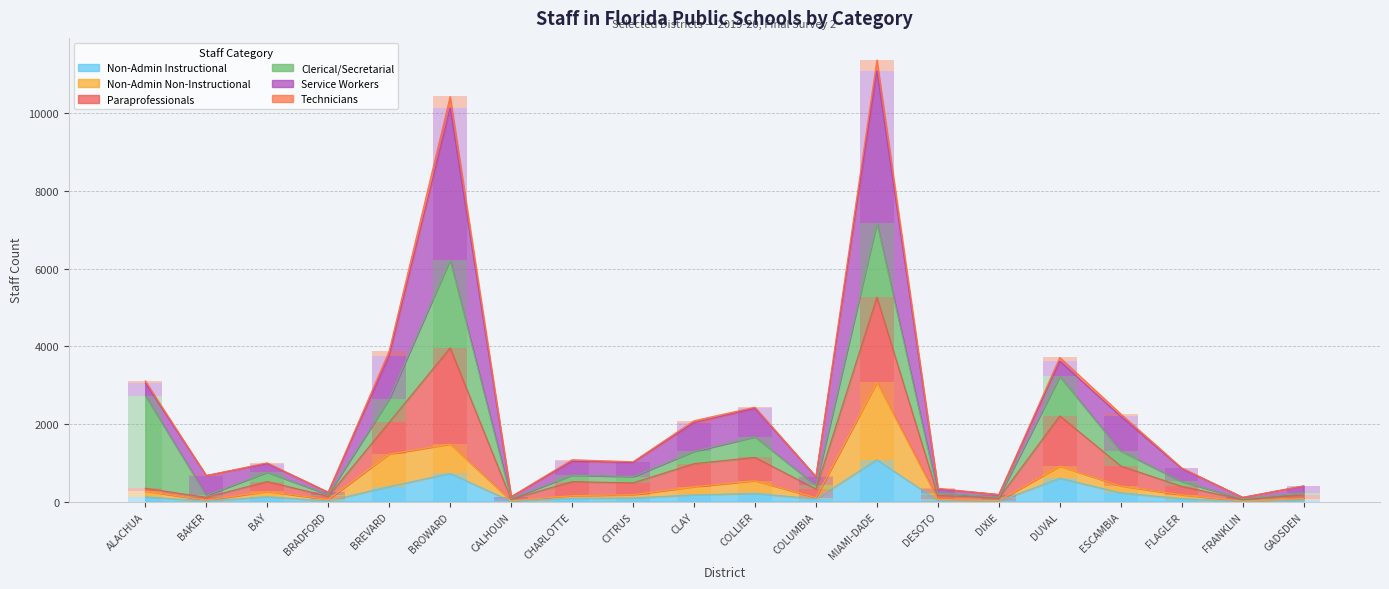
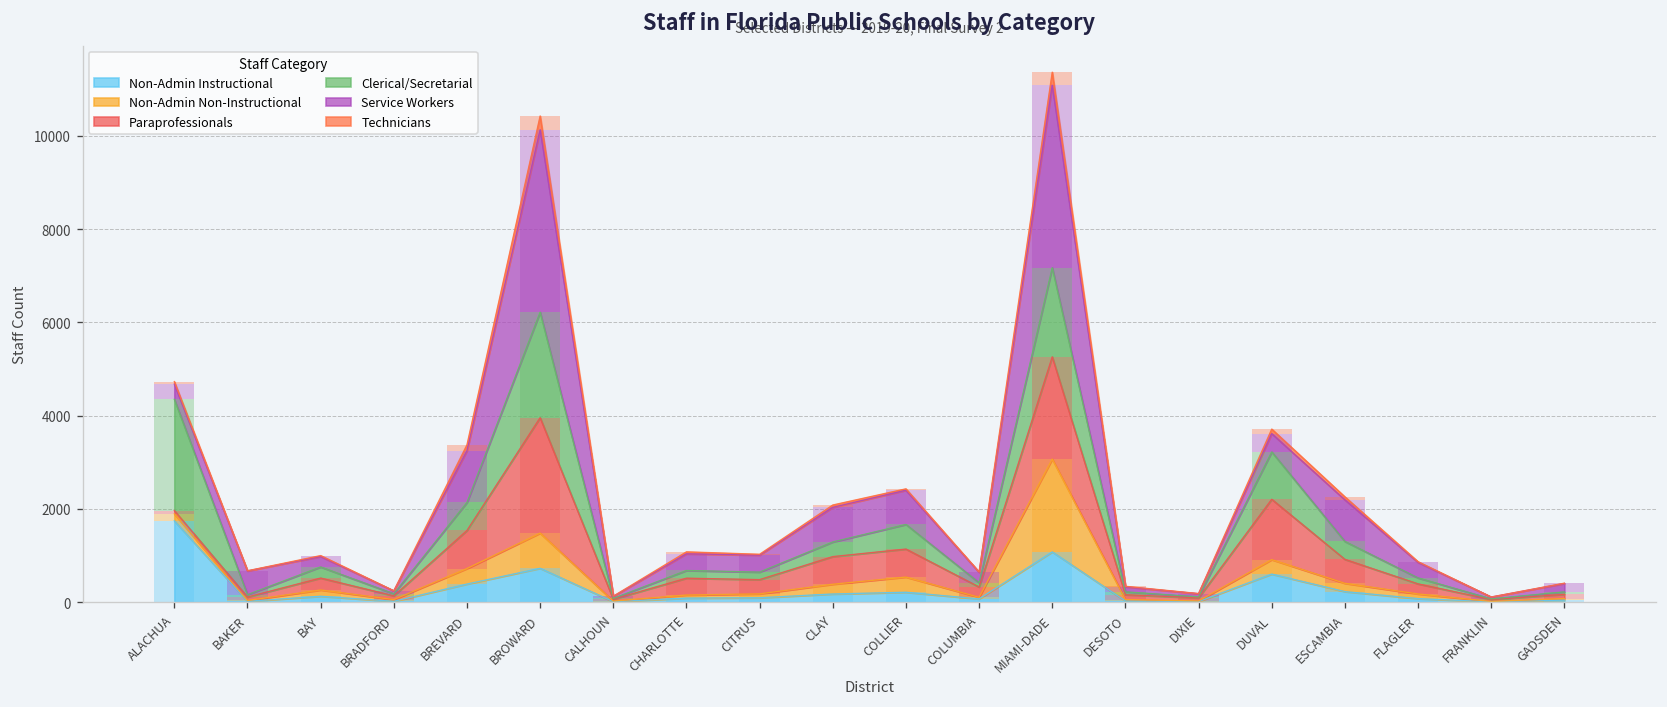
Non-Admin Instructional, ALACHUA: 100 -> 1700
Non-Admin Non-Instructional, BREVARD: 800 -> 300
